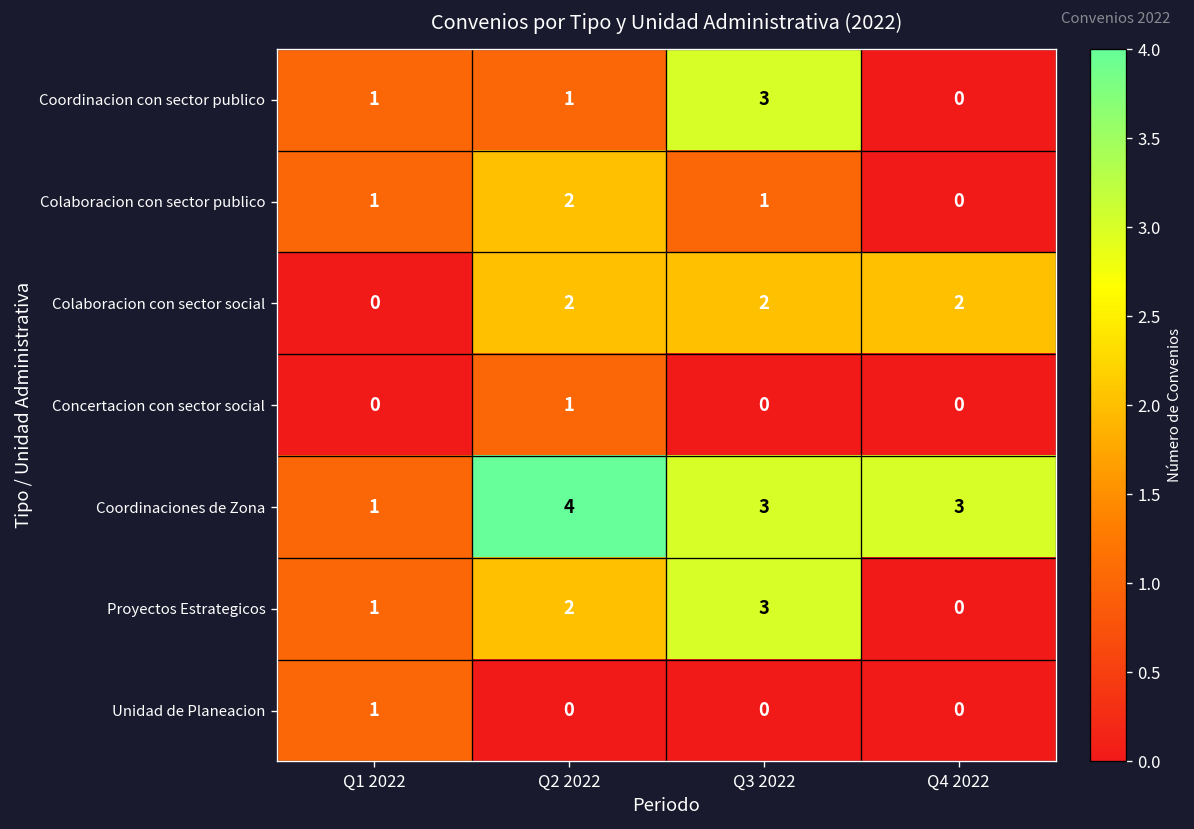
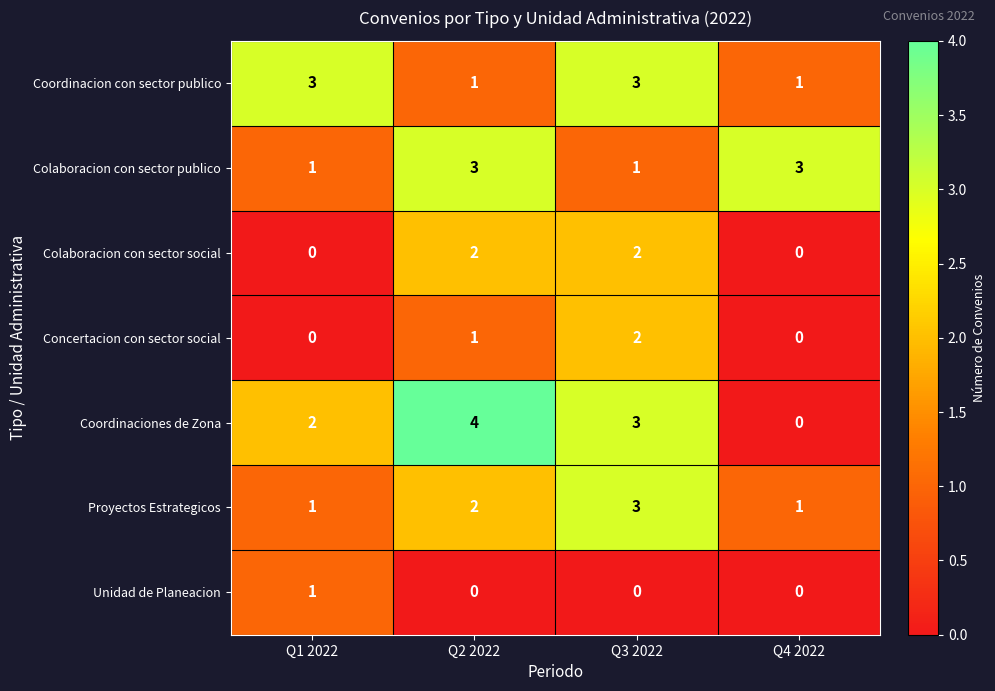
Coordinacion con sector publico, Q1 2022: 1 -> 3
Coordinacion con sector publico, Q4 2022: 0 -> 1
Colaboracion con sector publico, Q2 2022: 2 -> 3
Colaboracion con sector publico, Q4 2022: 0 -> 3
Colaboracion con sector social, Q4 2022: 2 -> 0
Concertacion con sector social, Q3 2022: 0 -> 2
Coordinaciones de Zona, Q1 2022: 1 -> 2
Coordinaciones de Zona, Q4 2022: 3 -> 0
Proyectos Estrategicos, Q4 2022: 0 -> 1
